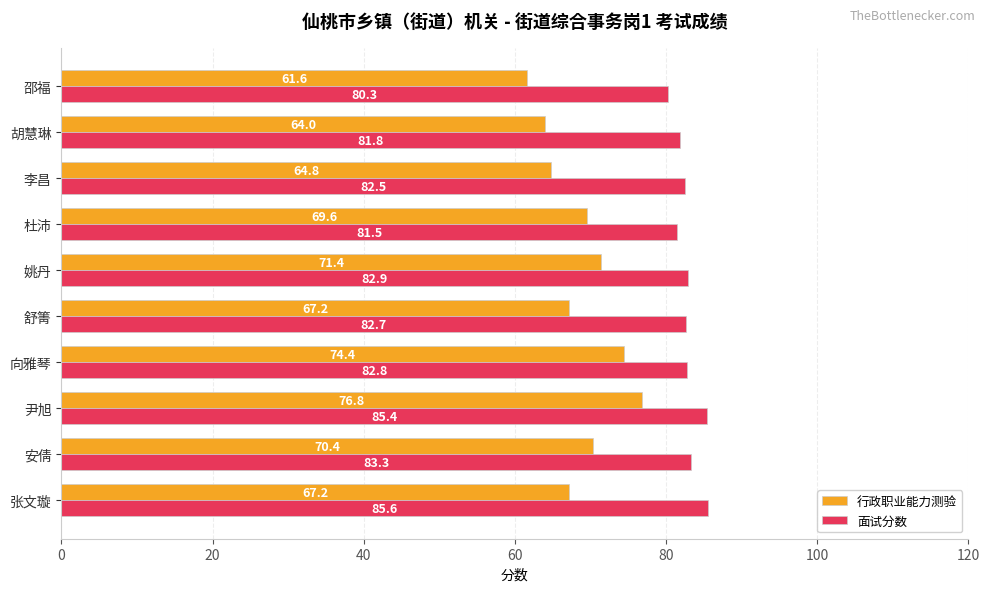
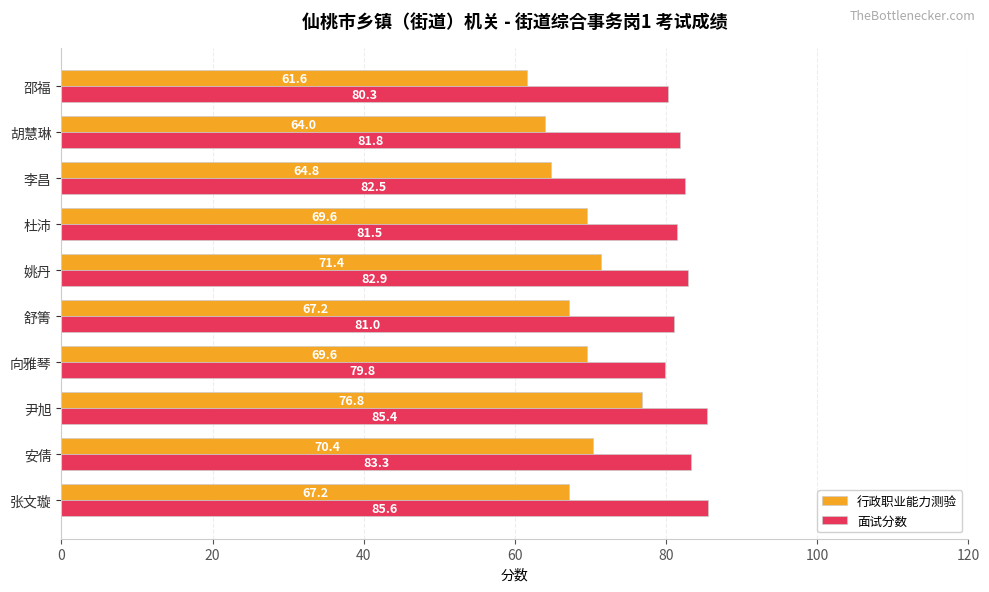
面试分数, 舒箐: 82.7 -> 81.0
行政职业能力测验, 向雅琴: 74.4 -> 69.6
面试分数, 向雅琴: 82.8 -> 79.8
